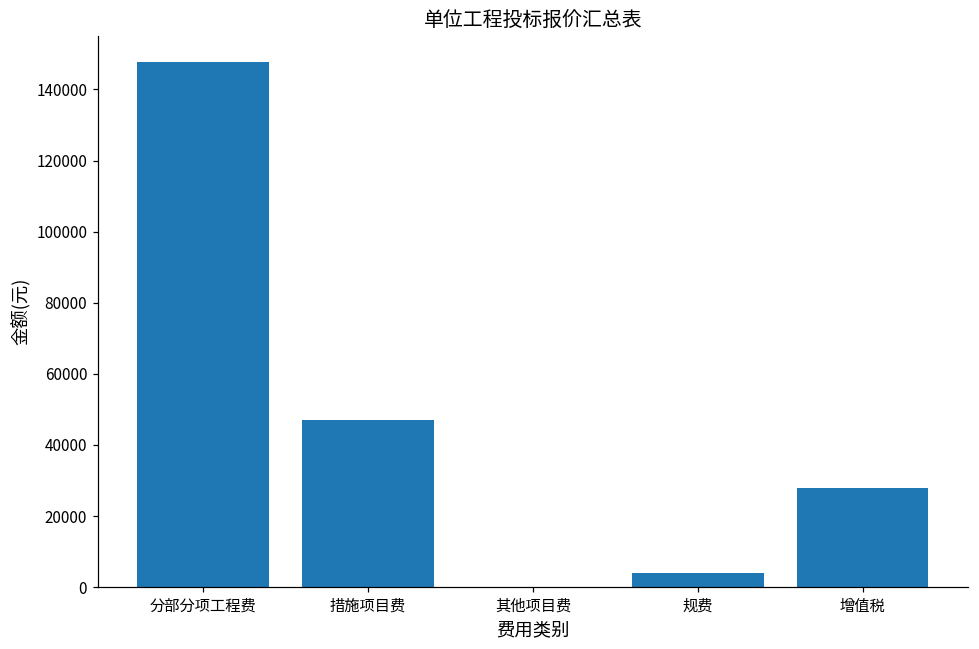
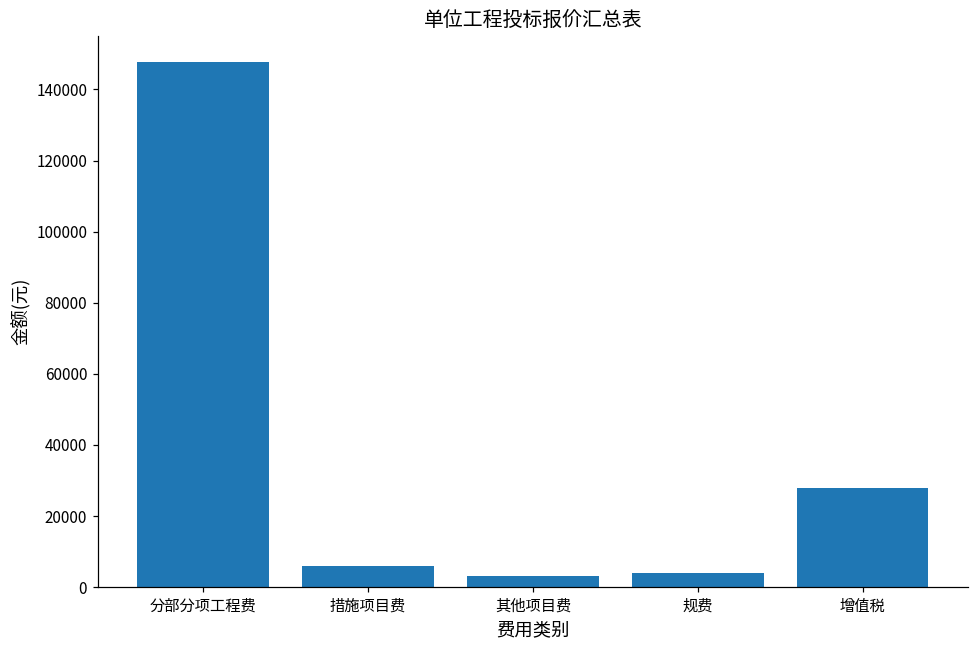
措施项目费: 47000 -> 6000
其他项目费: 0 -> 3000
